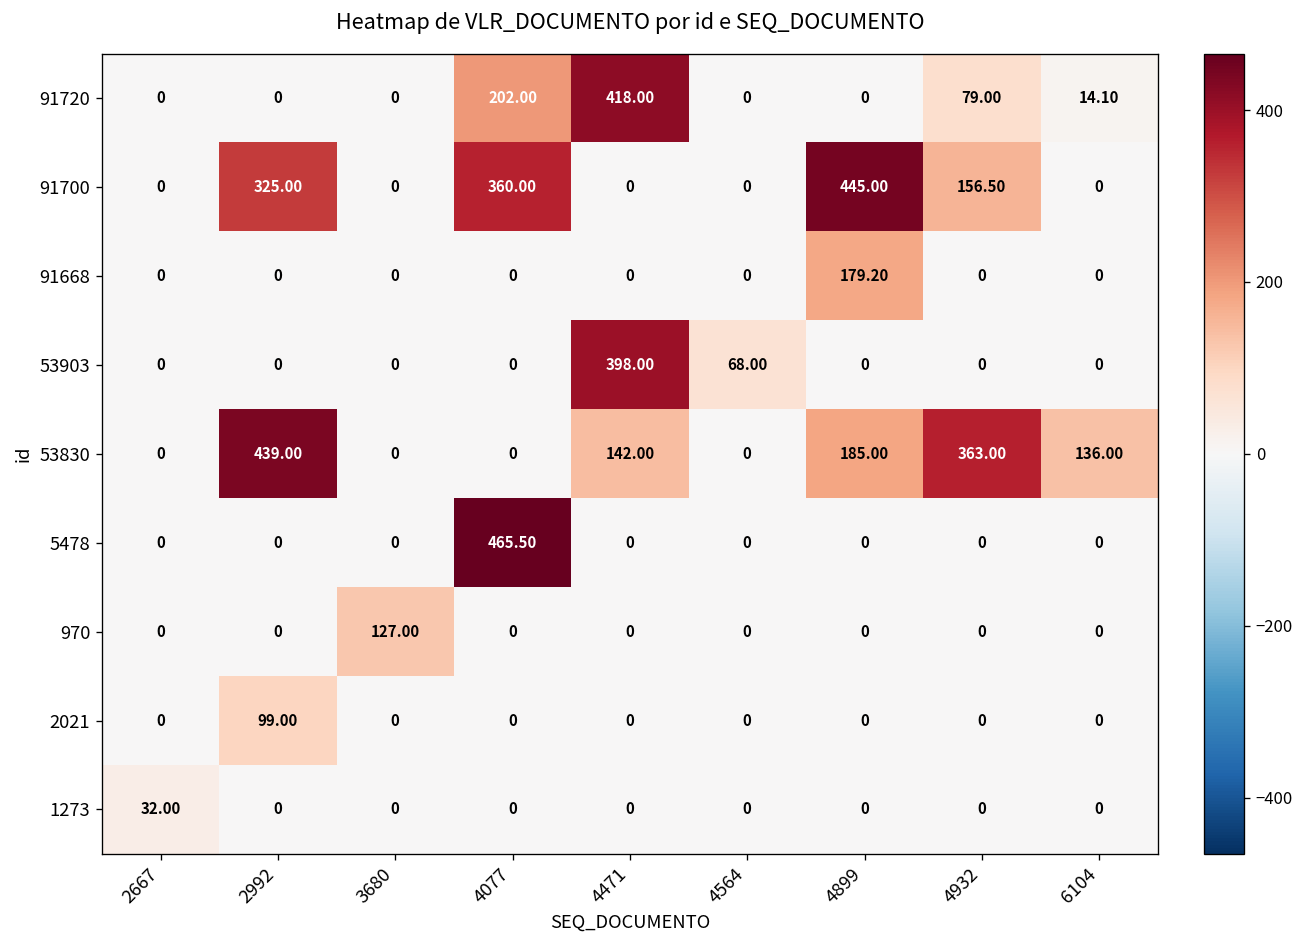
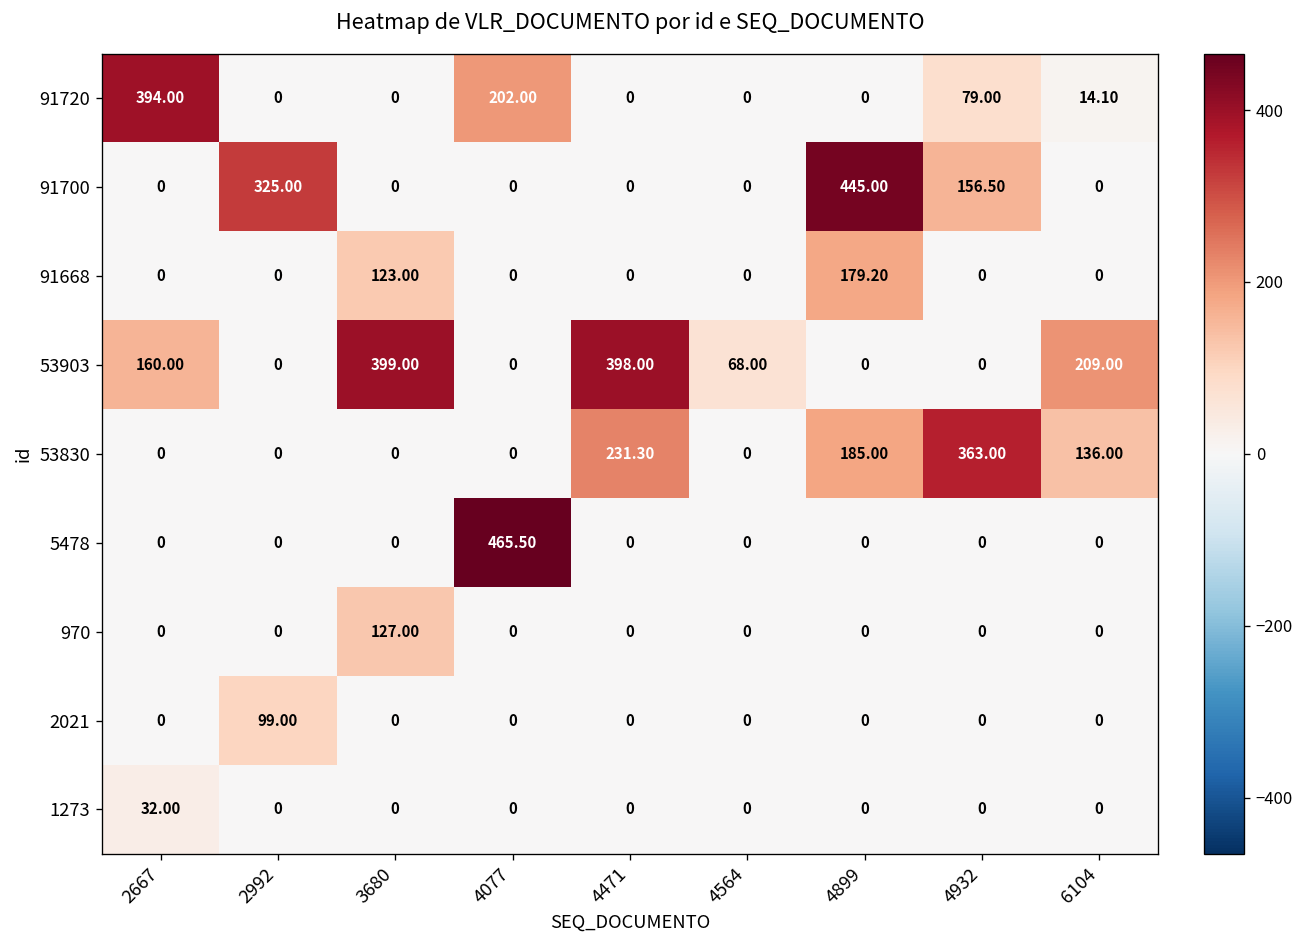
91720, 2667: 0 -> 394.00
91720, 4471: 418.00 -> 0
91700, 4077: 360.00 -> 0
91668, 3680: 0 -> 123.00
53903, 2667: 0 -> 160.00
53903, 3680: 0 -> 399.00
53903, 6104: 0 -> 209.00
53830, 2992: 439.00 -> 0
53830, 4471: 142.00 -> 231.30
